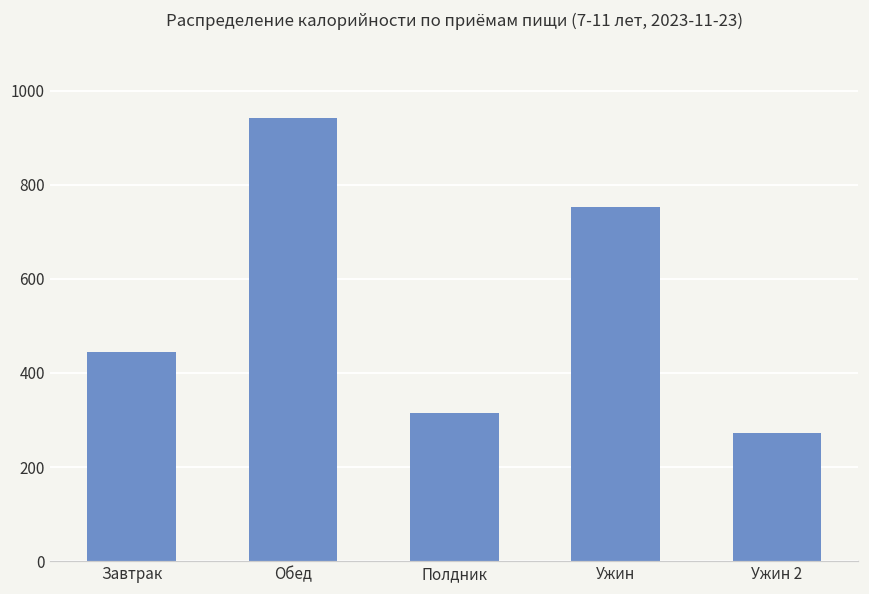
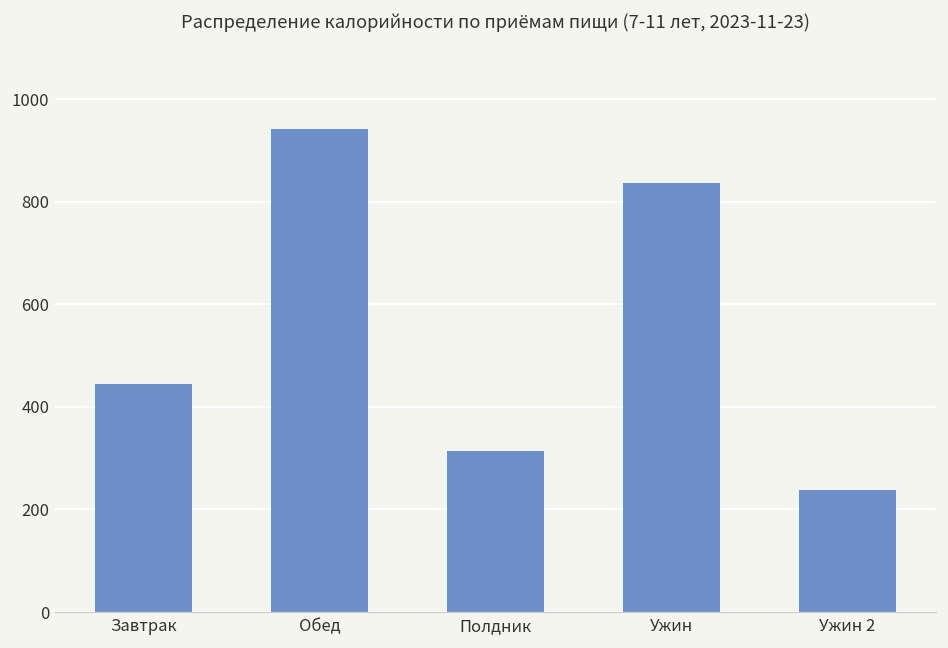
Ужин: 750 -> 840
Ужин 2: 270 -> 240
